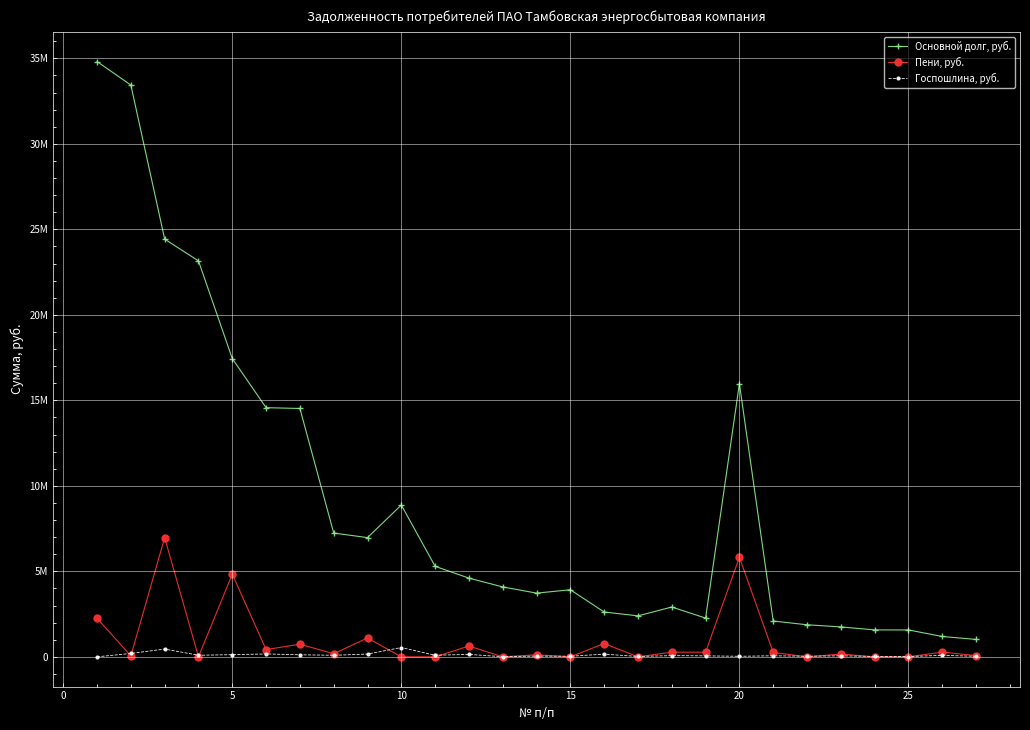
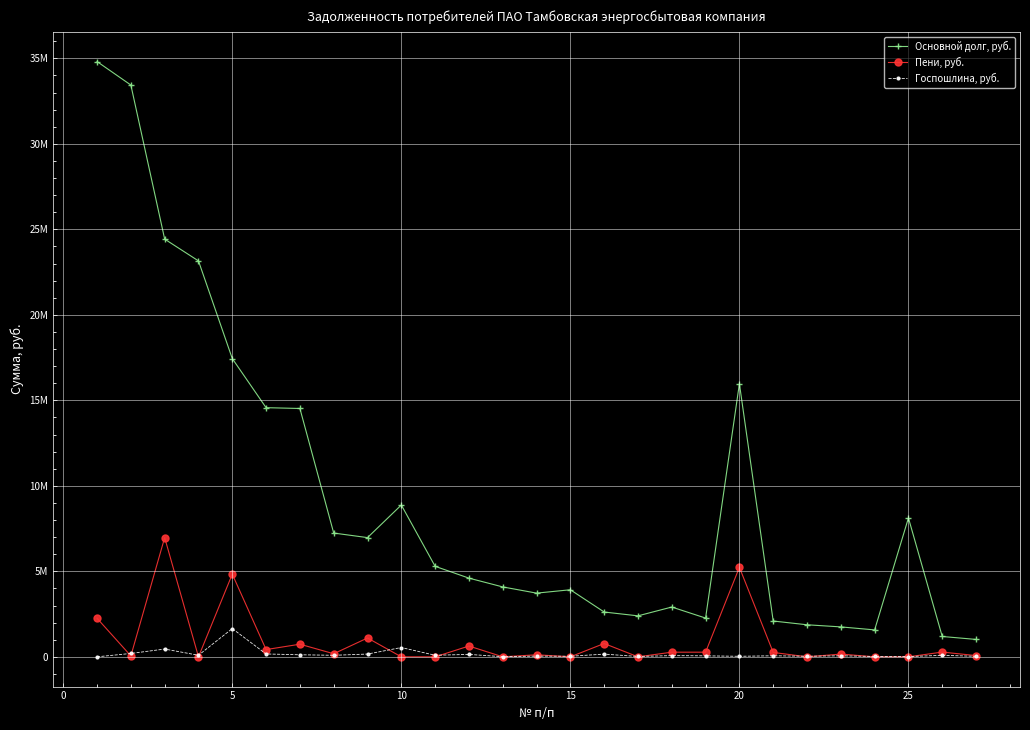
Госпошлина, руб., 5: 100000 -> 1700000
Пени, руб., 20: 5800000 -> 5200000
Основной долг, руб., 25: 1600000 -> 8100000
